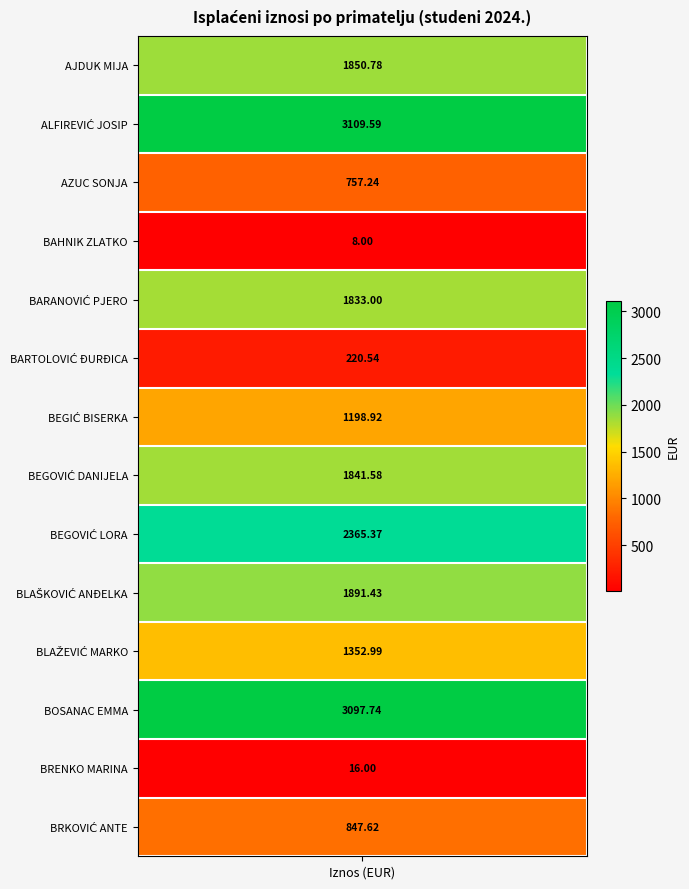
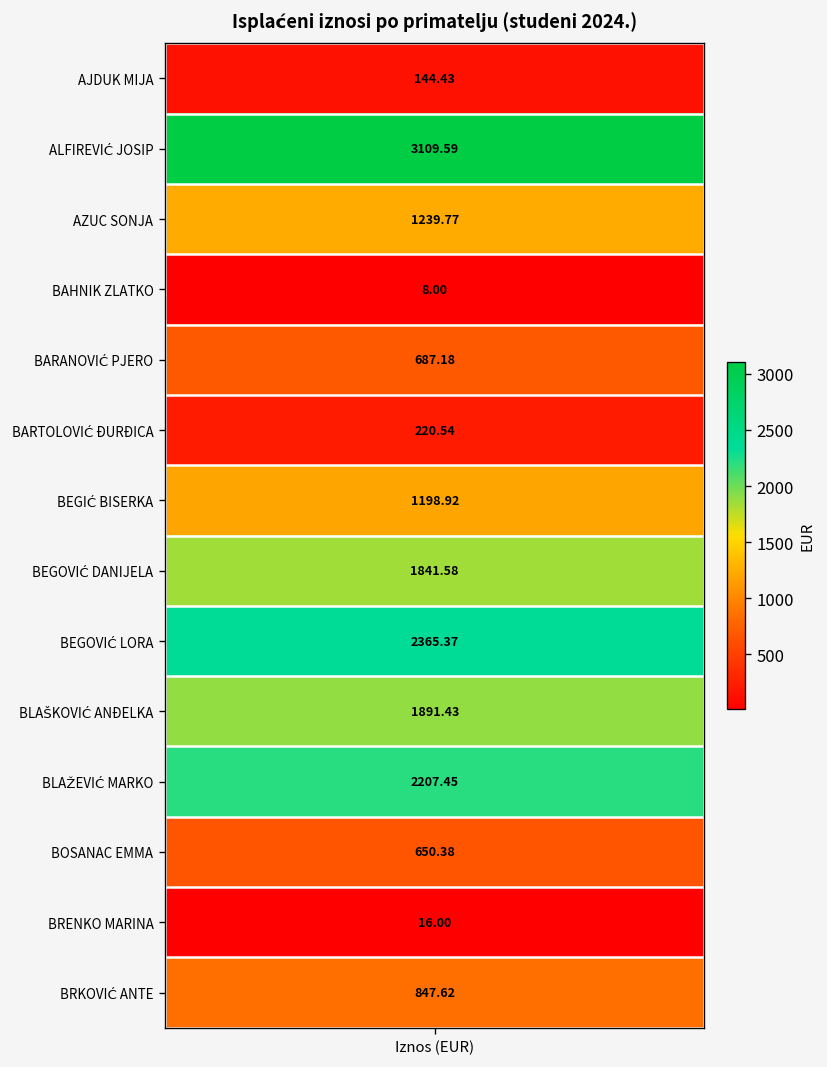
AJDUK MIJA, Iznos (EUR): 1850.78 -> 144.43
AZUC SONJA, Iznos (EUR): 757.24 -> 1239.77
BARANOVIĆ PJERO, Iznos (EUR): 1833.00 -> 687.18
BLAŽEVIĆ MARKO, Iznos (EUR): 1352.99 -> 2207.45
BOSANAC EMMA, Iznos (EUR): 3097.74 -> 650.38
